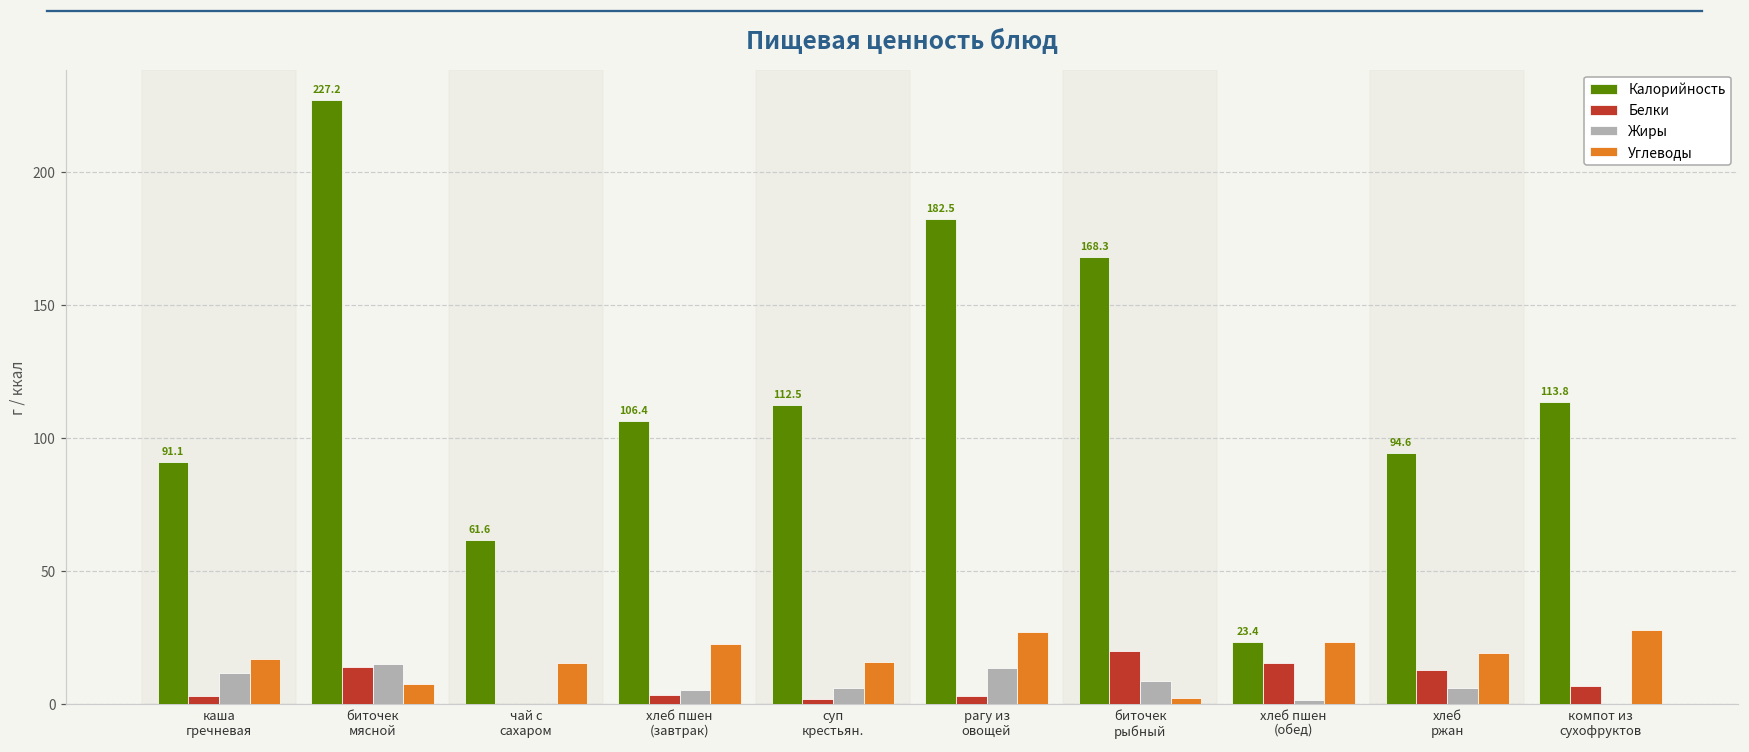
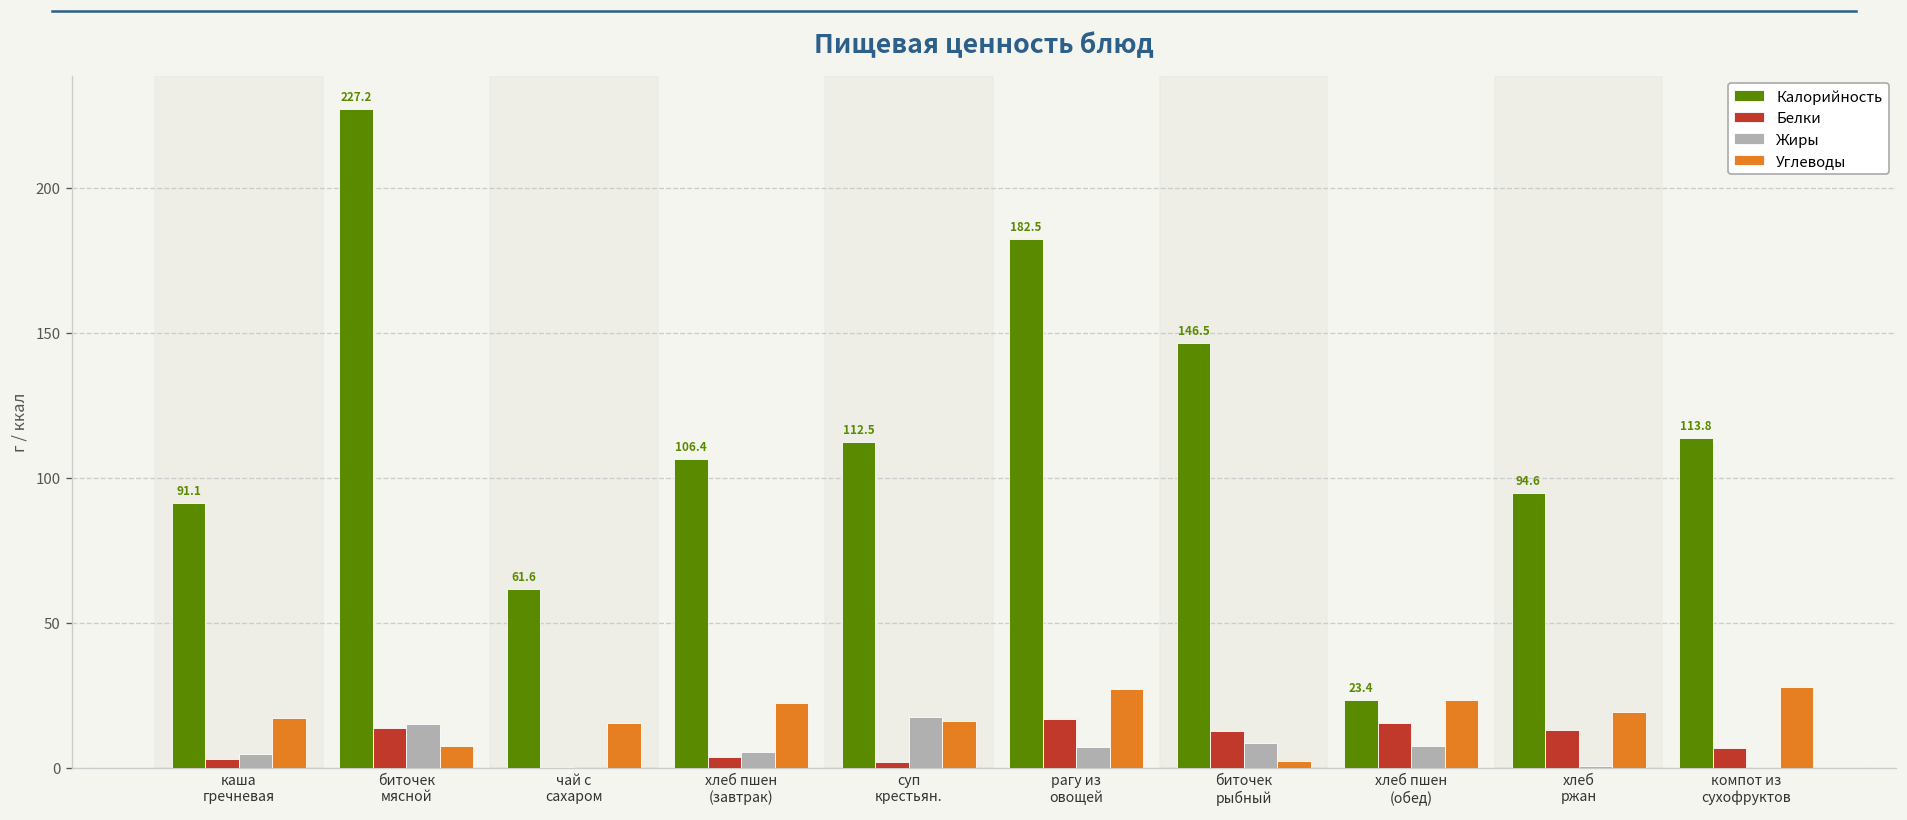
Жиры, каша гречневая: 12 -> 5
Жиры, суп крестьян.: 6 -> 18
Белки, рагу из овощей: 3 -> 17
Жиры, рагу из овощей: 14 -> 7
Калорийность, биточек рыбный: 168.3 -> 146.5
Белки, биточек рыбный: 20 -> 13
Жиры, хлеб пшен (обед): 2 -> 8
Жиры, хлеб ржан: 6 -> 1
